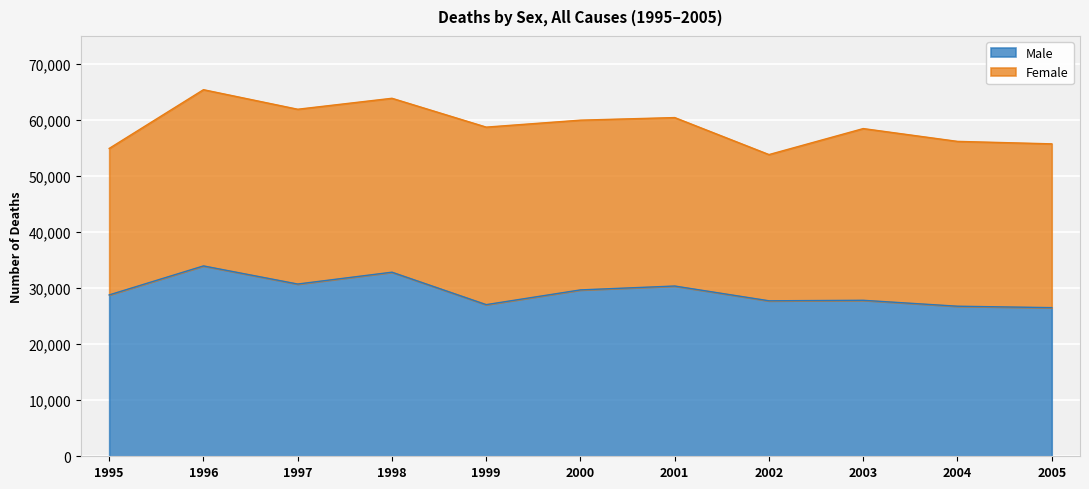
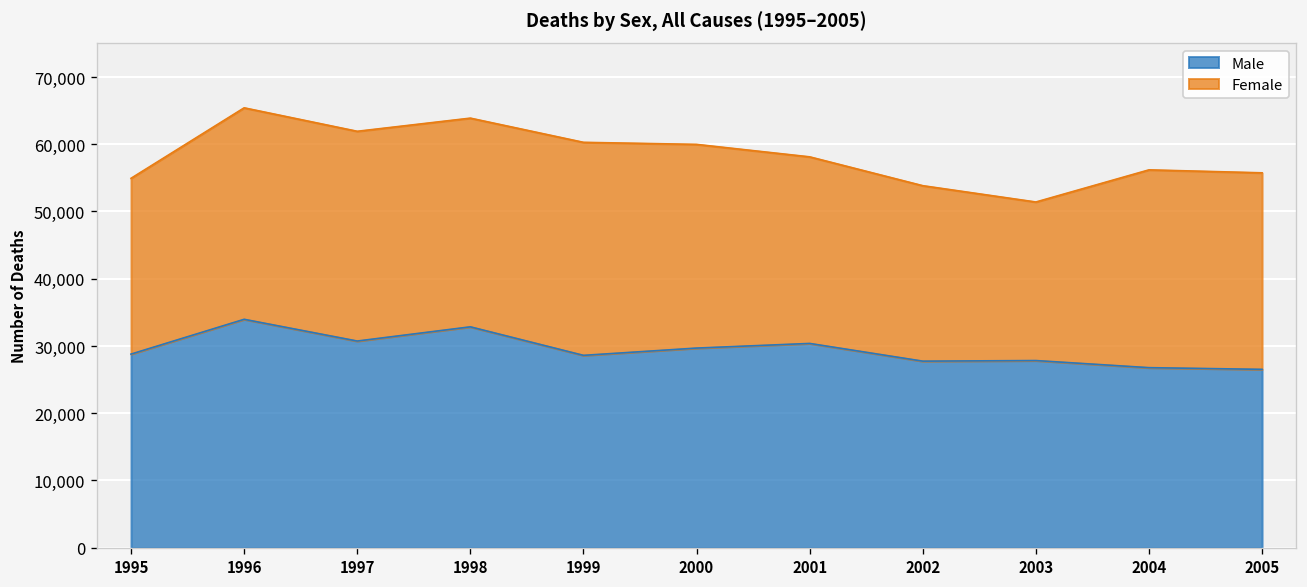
Male, 1999: 27,000 -> 29,000
Female, 2001: 30,000 -> 28,000
Female, 2003: 31,000 -> 24,000
